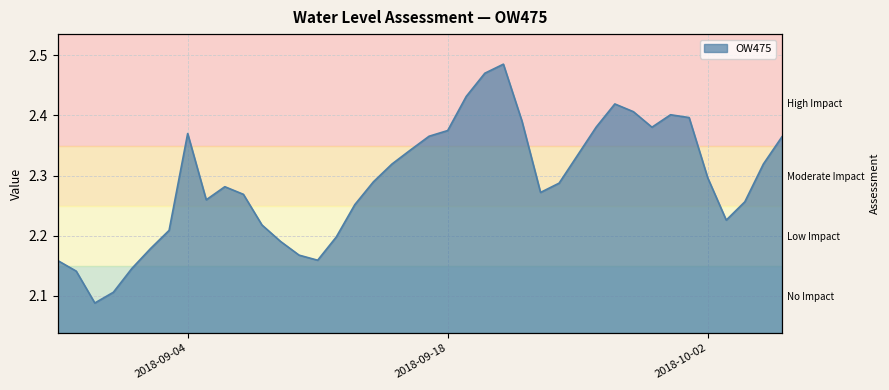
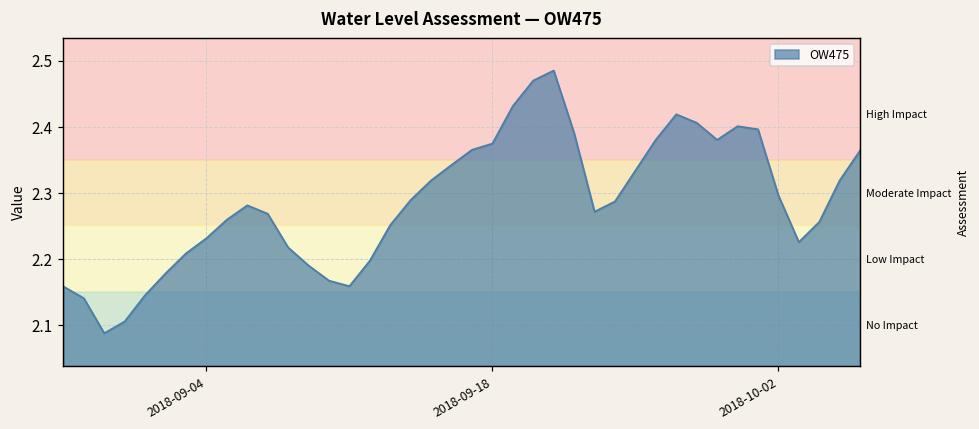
2018-09-04: 2.37 -> 2.23
